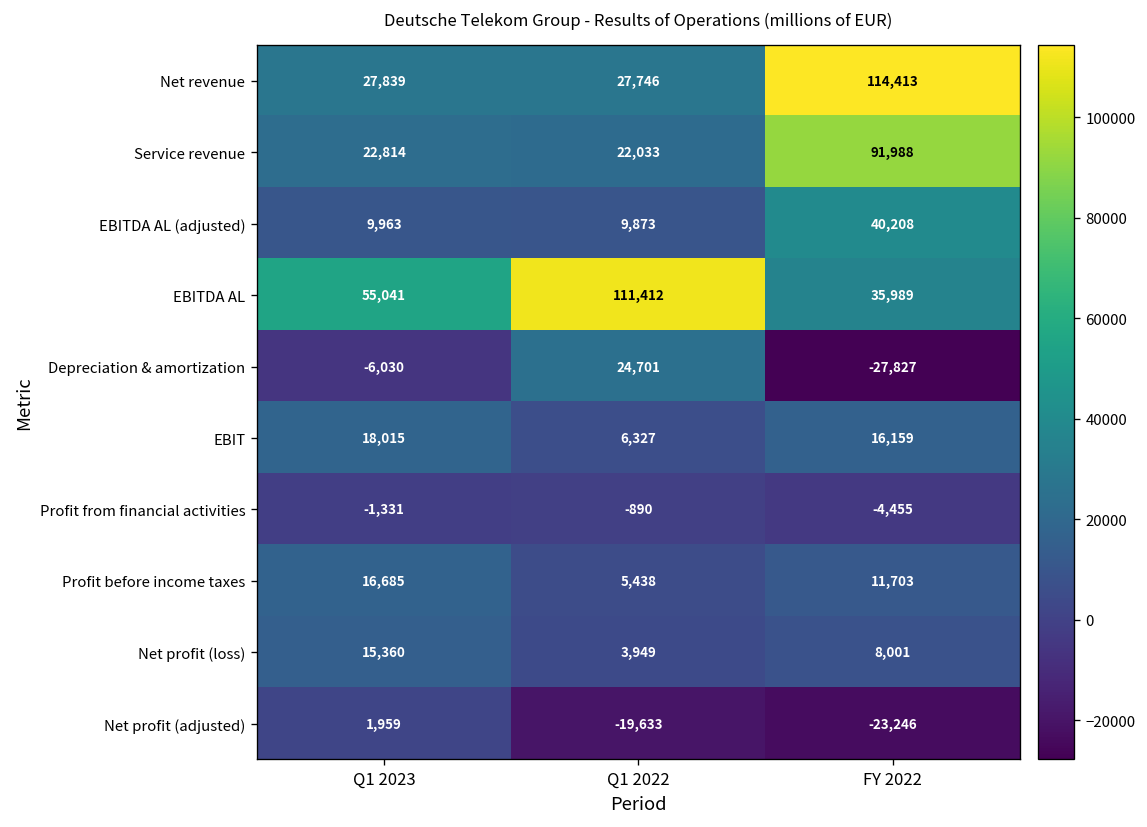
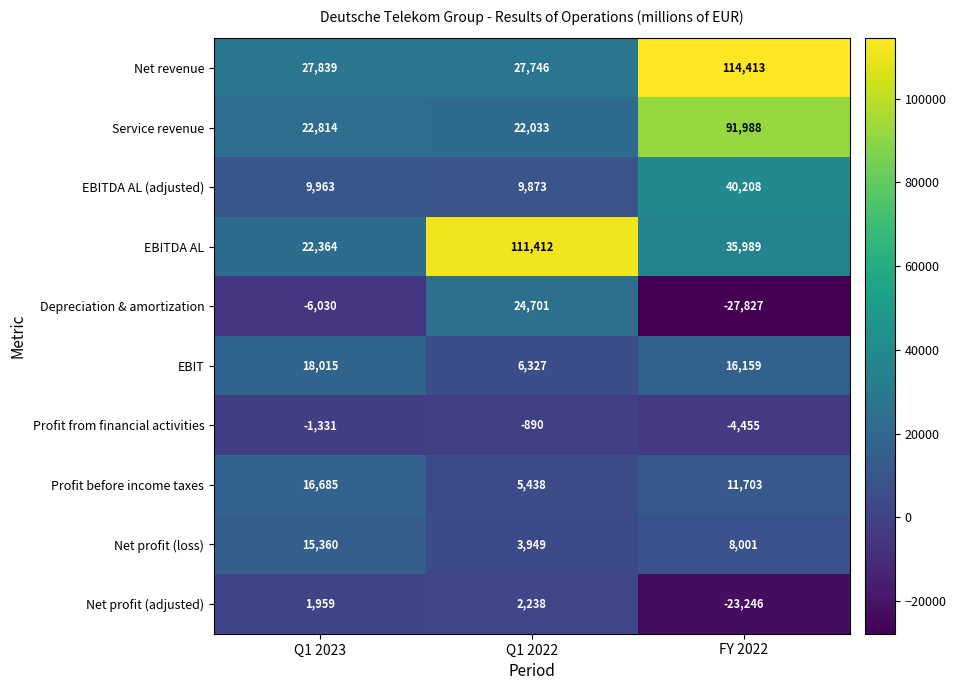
EBITDA AL, Q1 2023: 55,041 -> 22,364
Net profit (adjusted), Q1 2022: -19,633 -> 2,238
